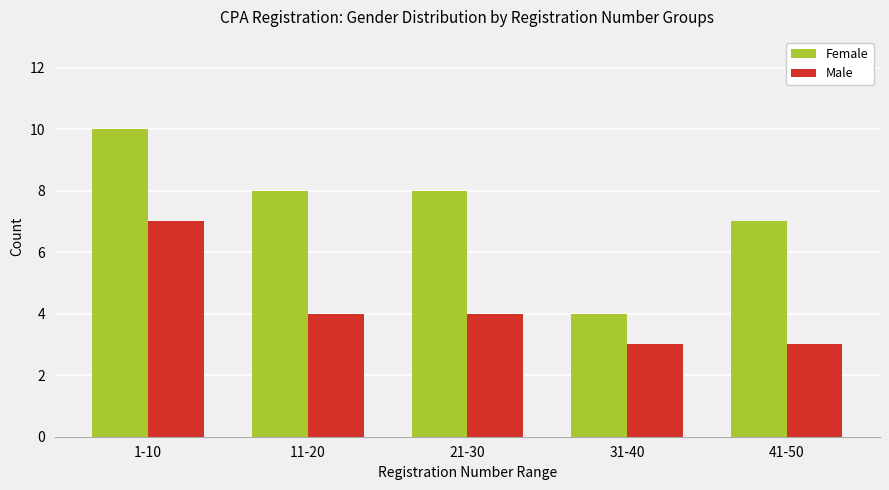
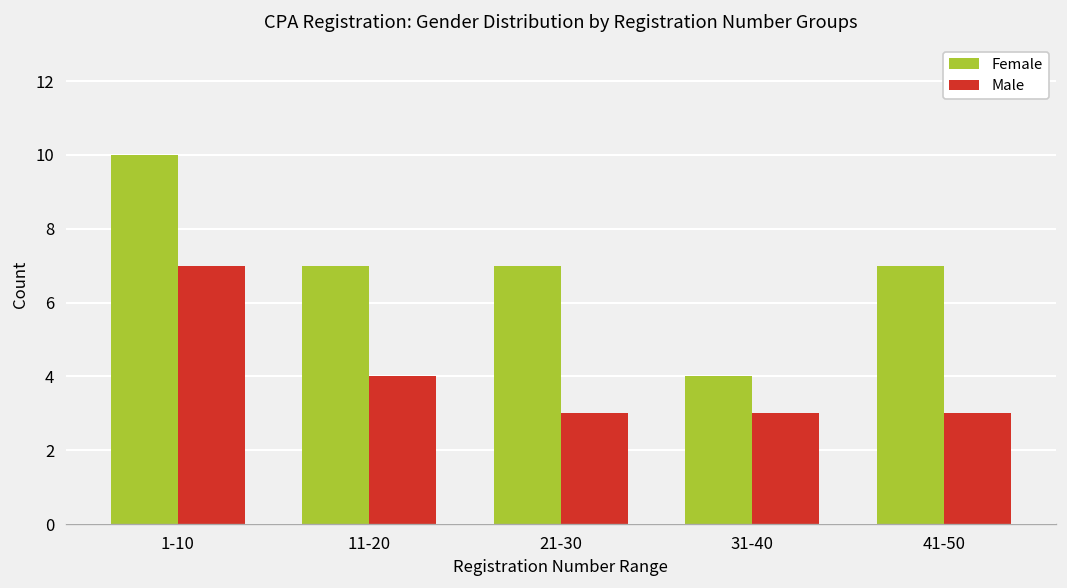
Female, 11-20: 8 -> 7
Female, 21-30: 8 -> 7
Male, 21-30: 4 -> 3
